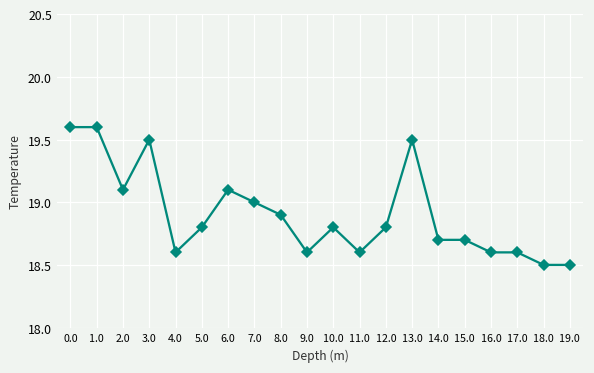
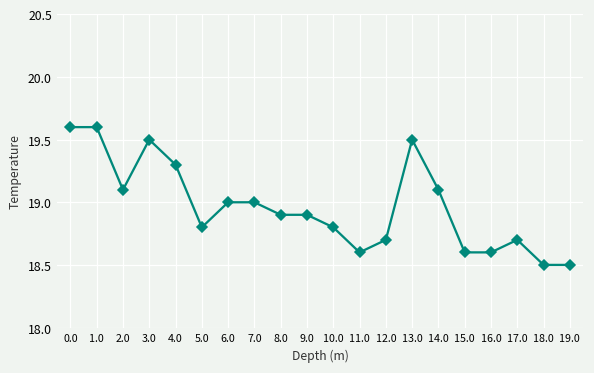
4.0: 18.6 -> 19.3
6.0: 19.1 -> 19.0
9.0: 18.6 -> 18.9
12.0: 18.8 -> 18.7
14.0: 18.7 -> 19.1
15.0: 18.7 -> 18.6
17.0: 18.6 -> 18.7
